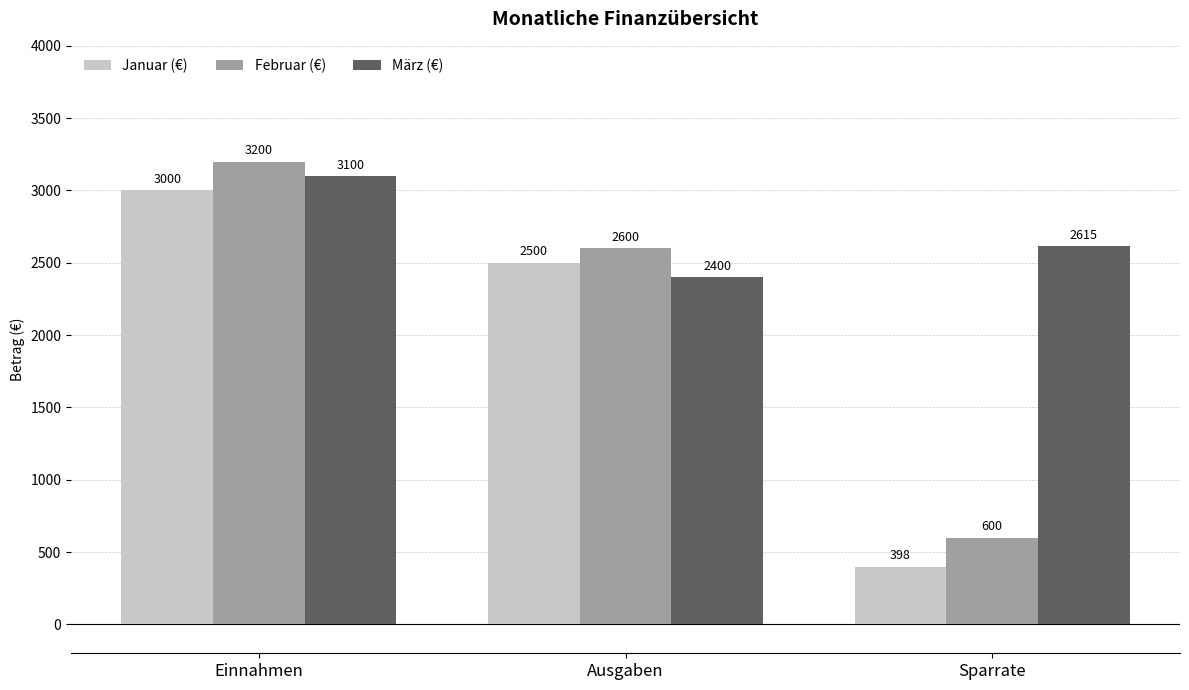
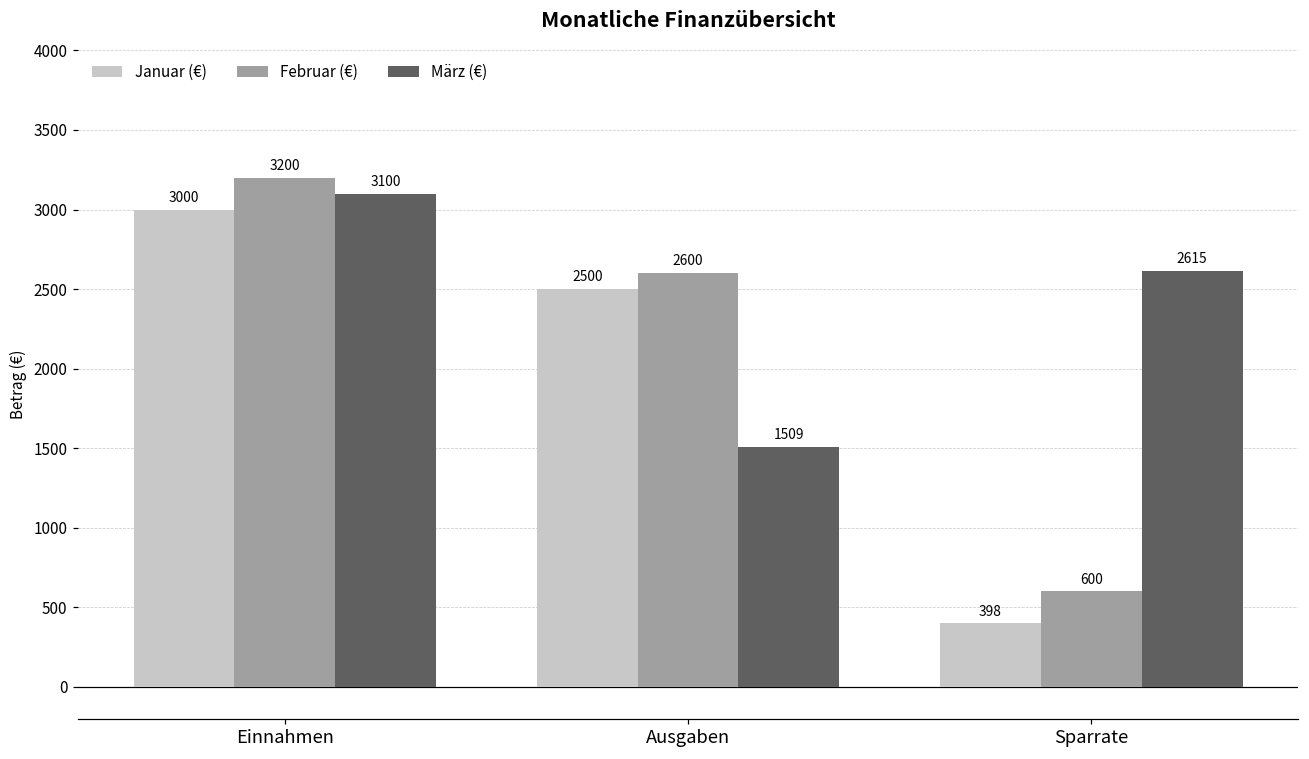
März (€), Ausgaben: 2400 -> 1509
